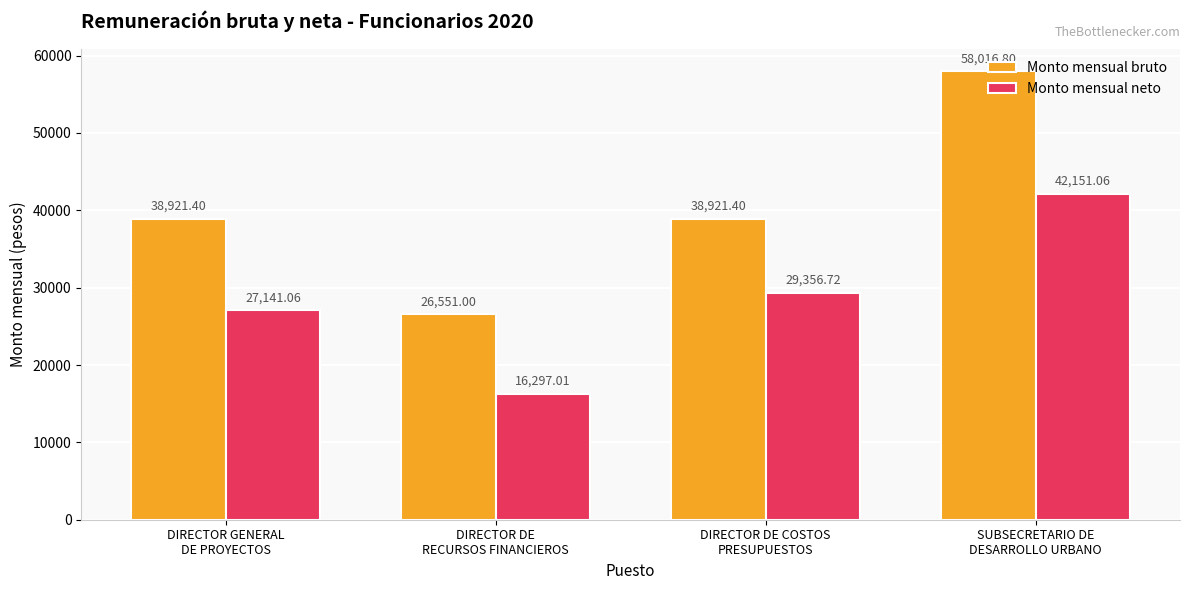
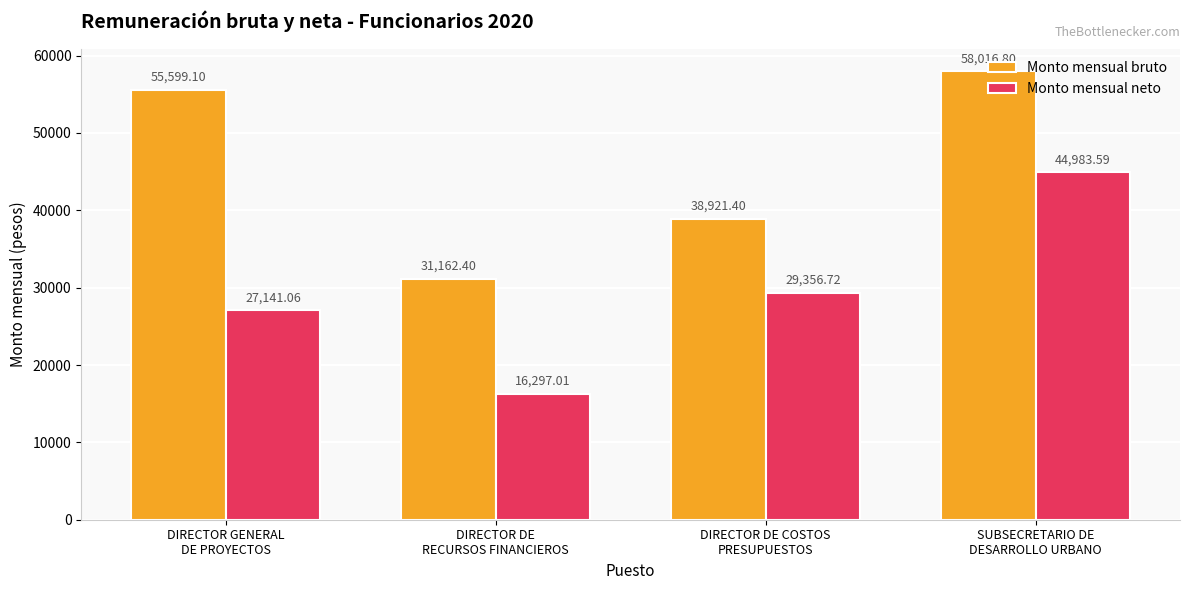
Monto mensual bruto, DIRECTOR GENERAL DE PROYECTOS: 38,921.40 -> 55,599.10
Monto mensual bruto, DIRECTOR DE RECURSOS FINANCIEROS: 26,551.00 -> 31,162.40
Monto mensual neto, SUBSECRETARIO DE DESARROLLO URBANO: 42,151.06 -> 44,983.59
